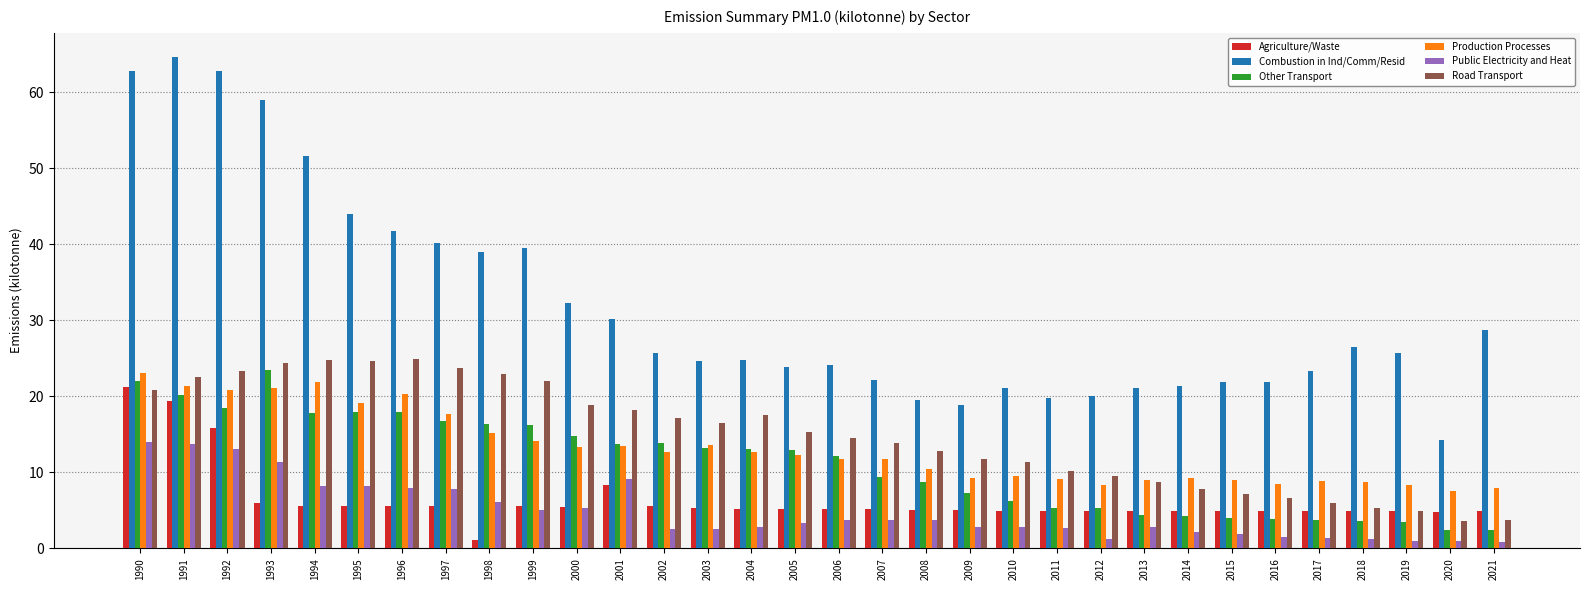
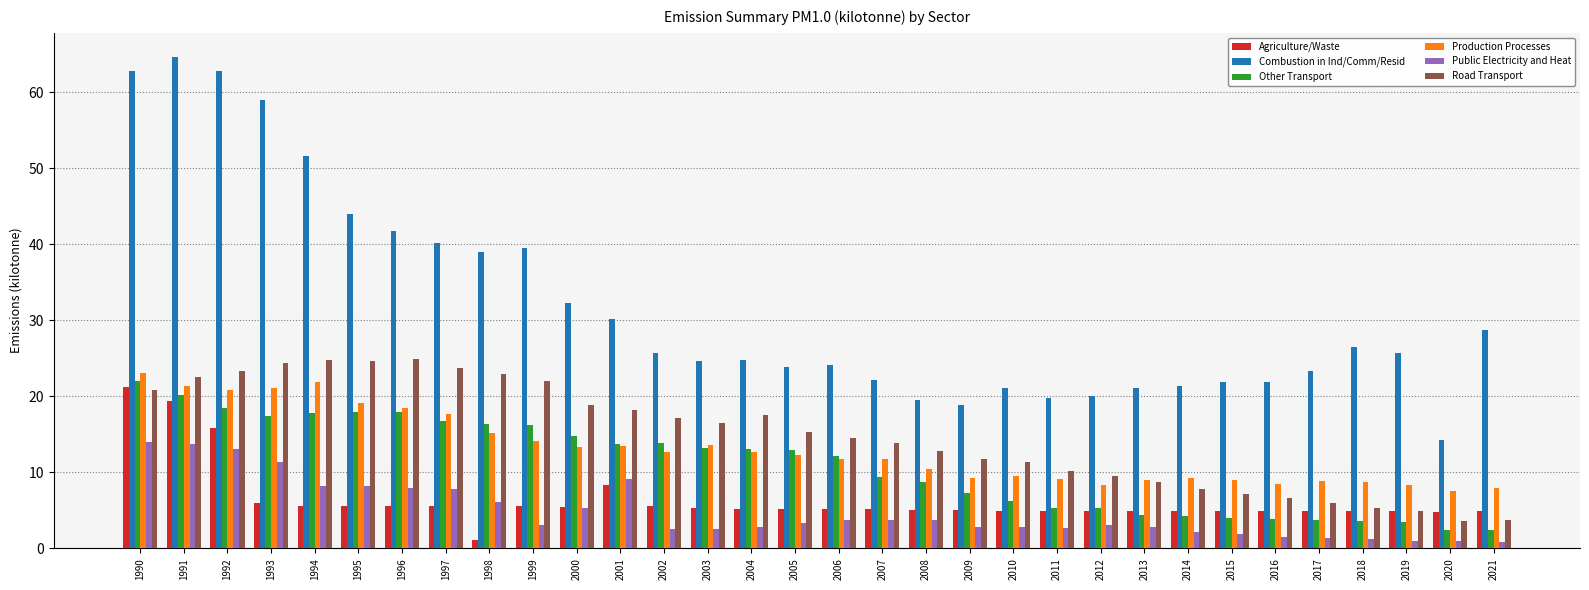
Other Transport, 1993: 23 -> 17
Production Processes, 1996: 20 -> 18
Public Electricity and Heat, 1999: 5 -> 3
Public Electricity and Heat, 2012: 1 -> 3
